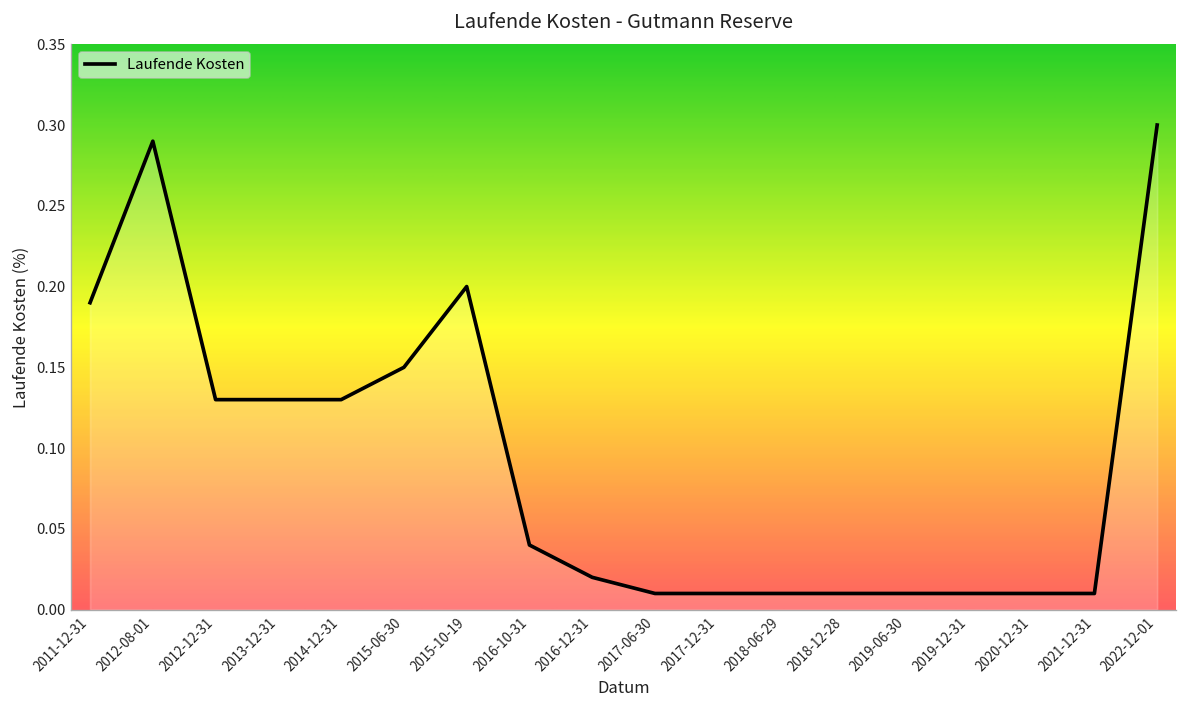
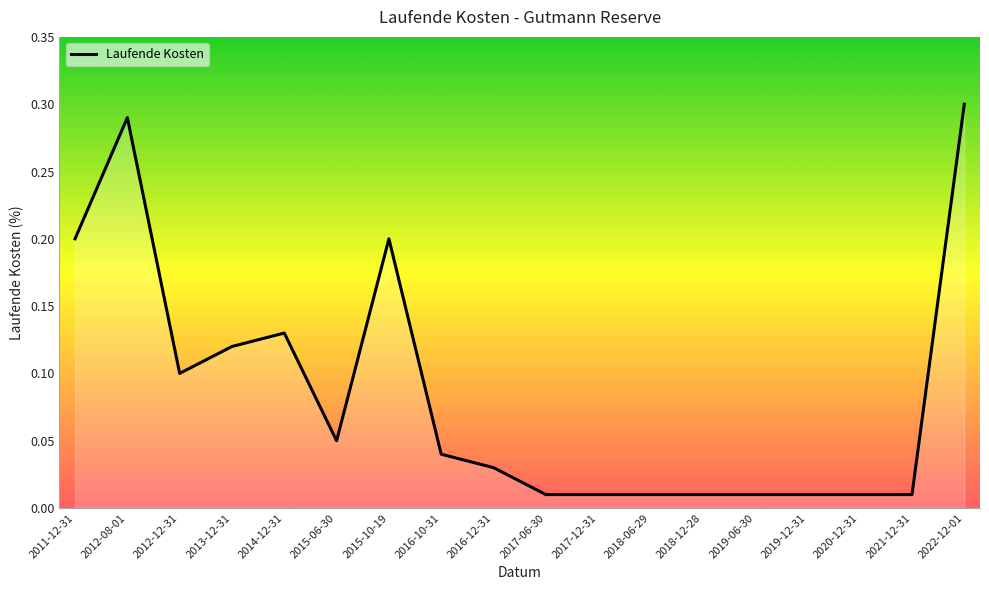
2011-12-31: 0.19 -> 0.20
2012-12-31: 0.13 -> 0.10
2013-12-31: 0.13 -> 0.12
2015-06-30: 0.15 -> 0.05
2016-12-31: 0.02 -> 0.03
